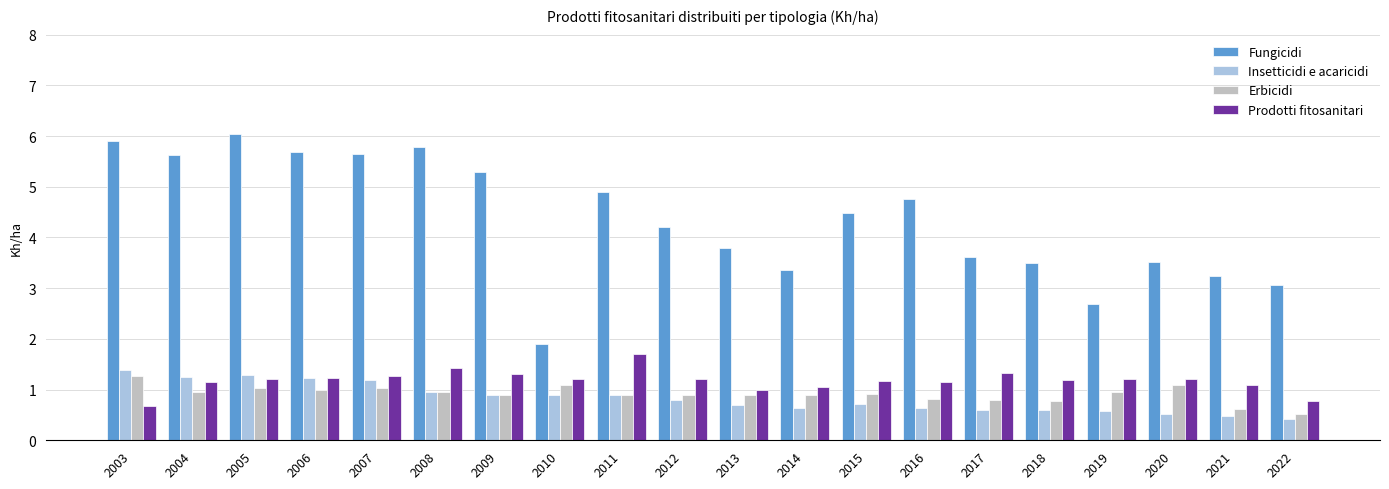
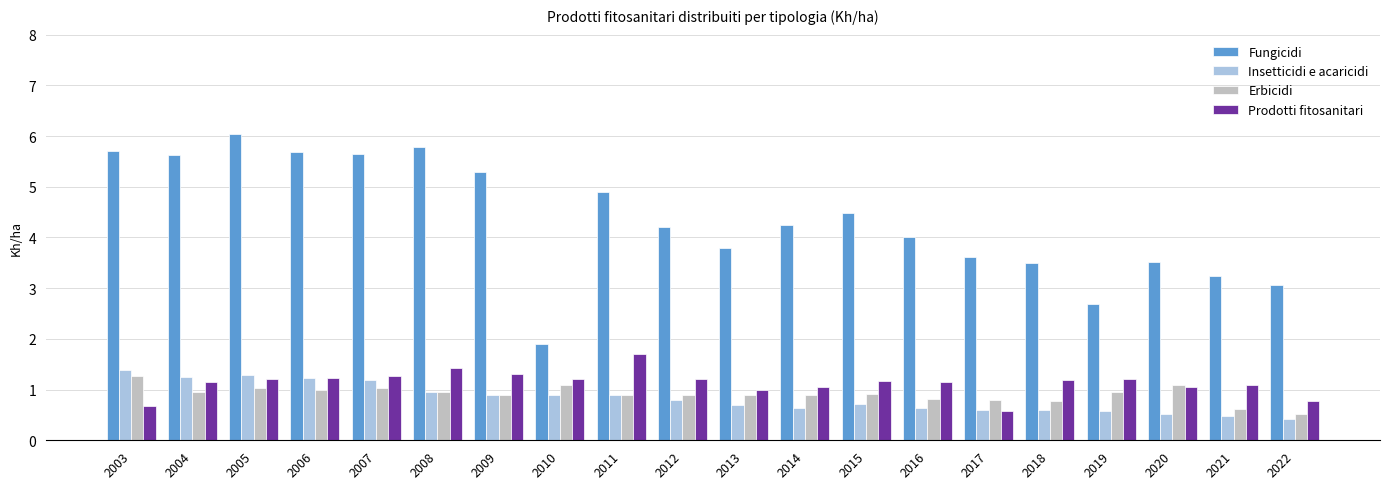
Fungicidi, 2003: 5.9 -> 5.7
Fungicidi, 2014: 3.4 -> 4.3
Fungicidi, 2016: 4.8 -> 4.0
Prodotti fitosanitari, 2017: 1.3 -> 0.6
Prodotti fitosanitari, 2020: 1.2 -> 1.1
